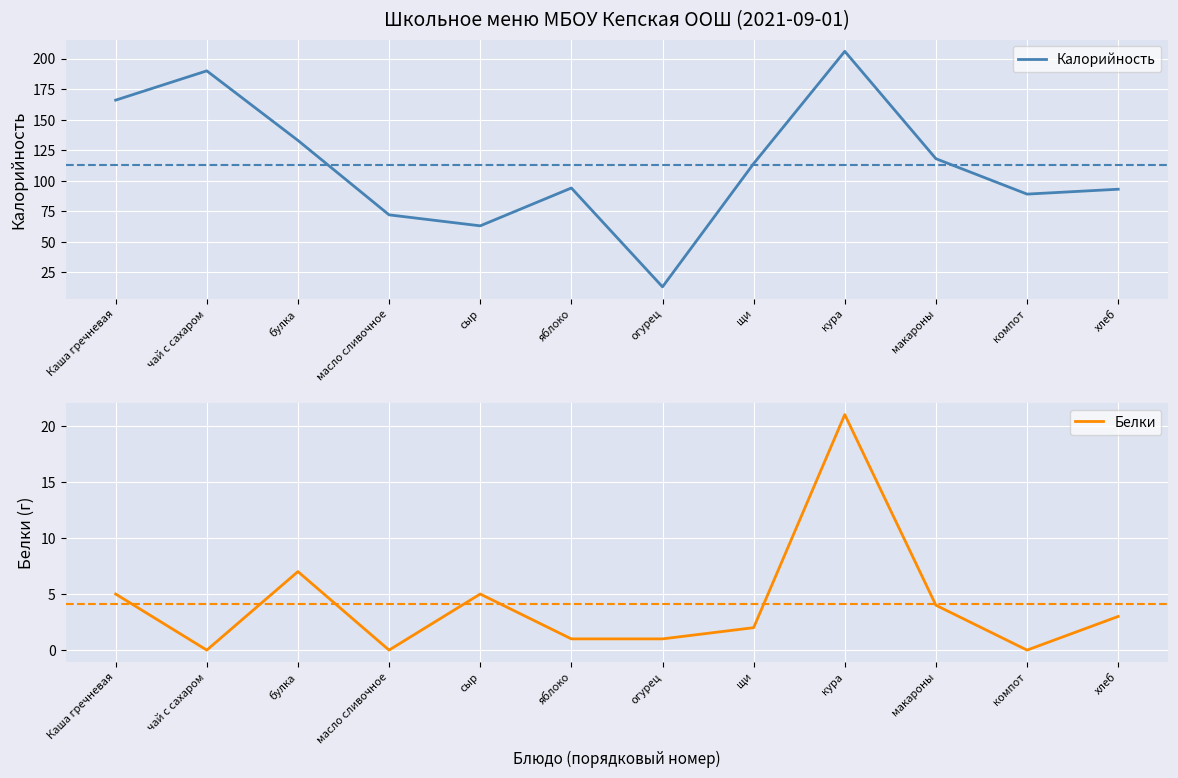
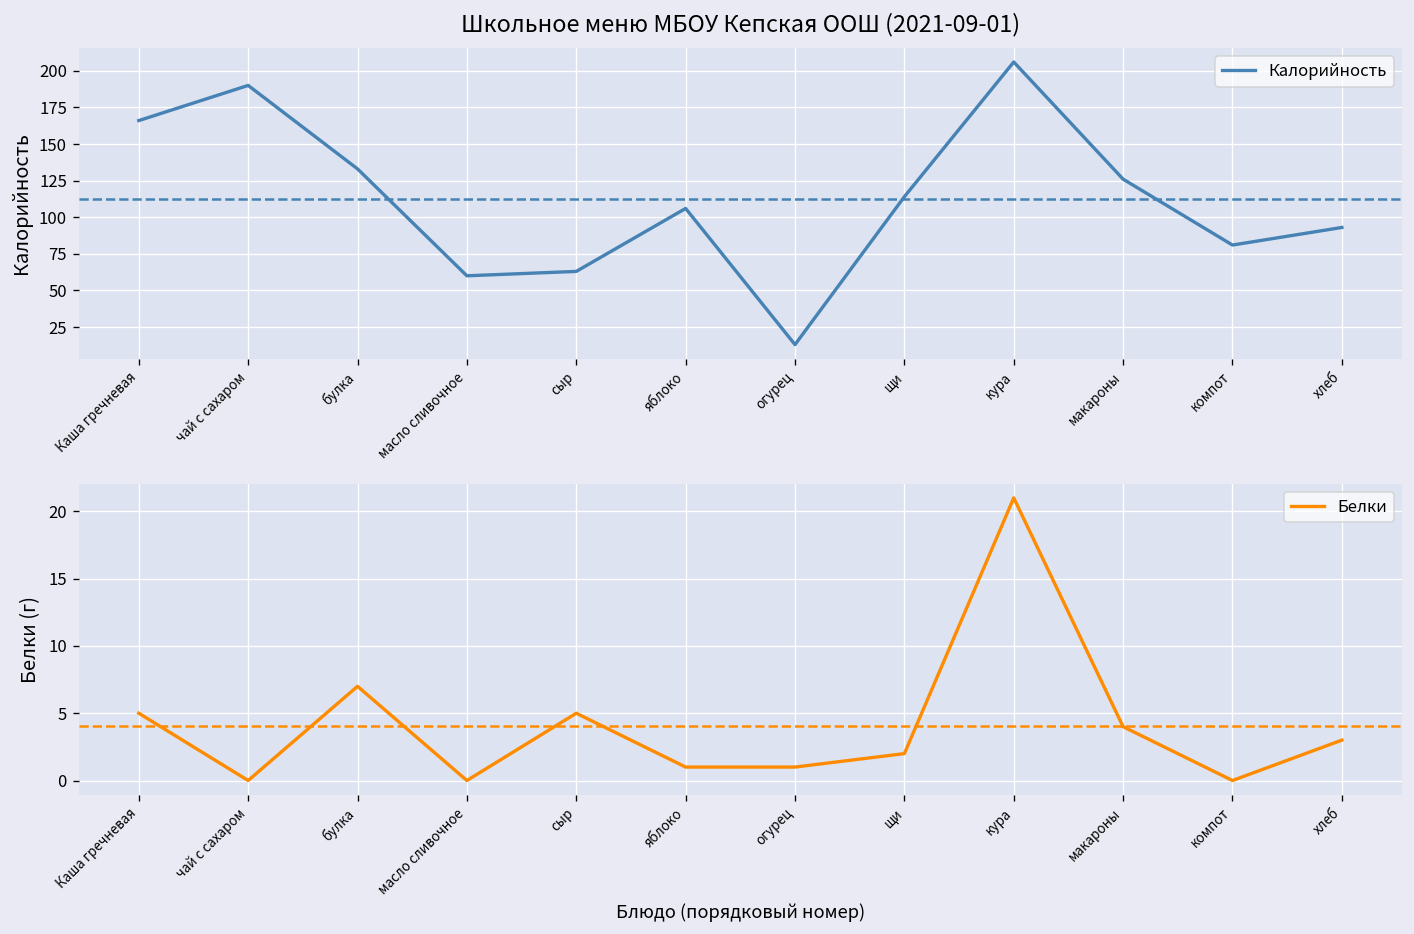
Школьное меню МБОУ Кепская ООШ (2021-09-01), масло сливочное: 72 -> 60
Школьное меню МБОУ Кепская ООШ (2021-09-01), яблоко: 94 -> 106
Школьное меню МБОУ Кепская ООШ (2021-09-01), макароны: 118 -> 126
Школьное меню МБОУ Кепская ООШ (2021-09-01), компот: 89 -> 81
